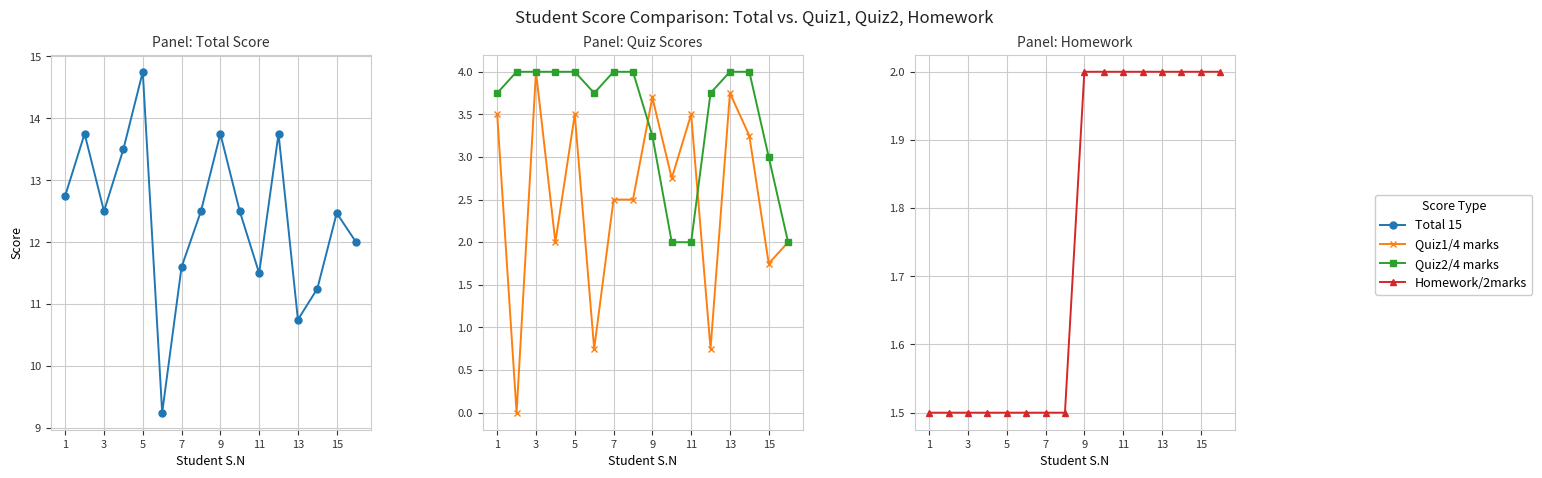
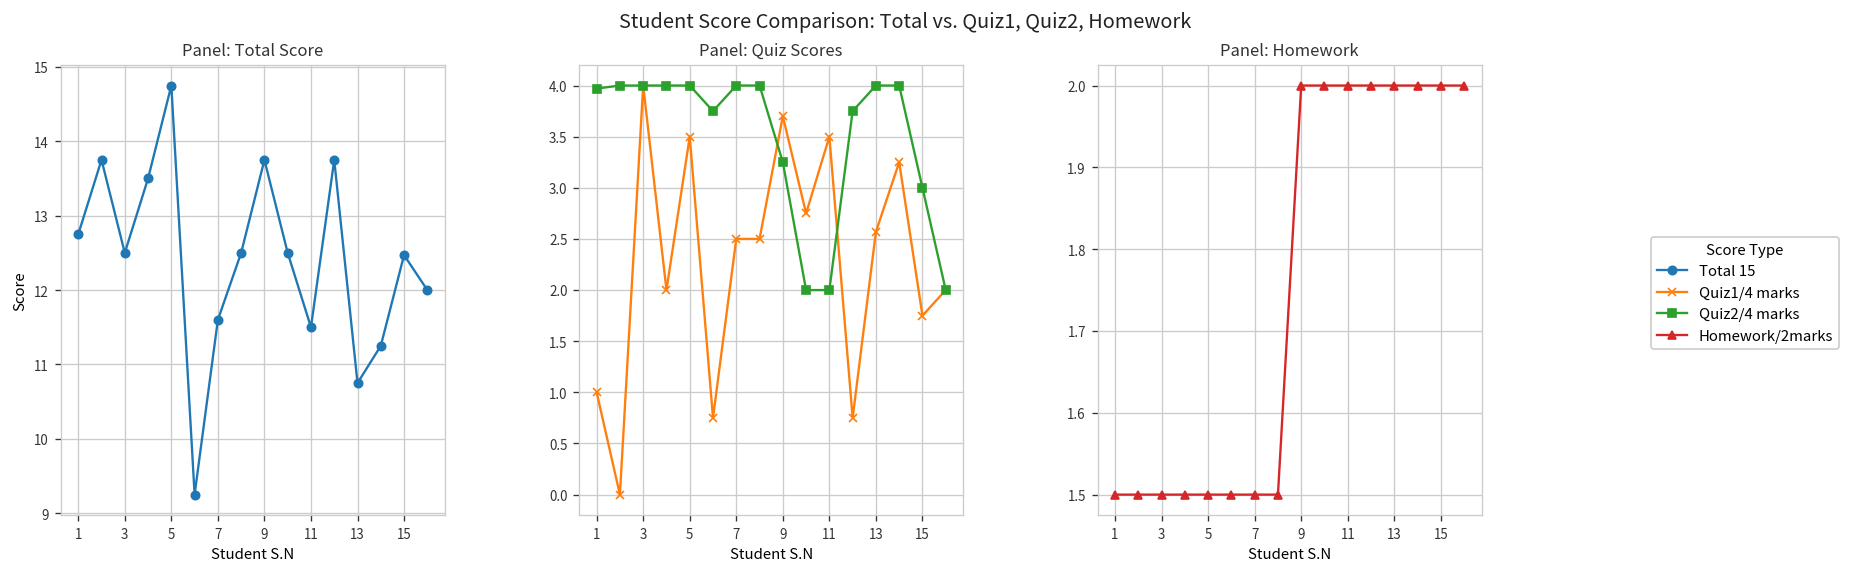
Panel: Quiz Scores, Quiz1/4 marks, 1: 3.5 -> 1.0
Panel: Quiz Scores, Quiz2/4 marks, 1: 3.8 -> 4.0
Panel: Quiz Scores, Quiz1/4 marks, 13: 3.8 -> 2.6
